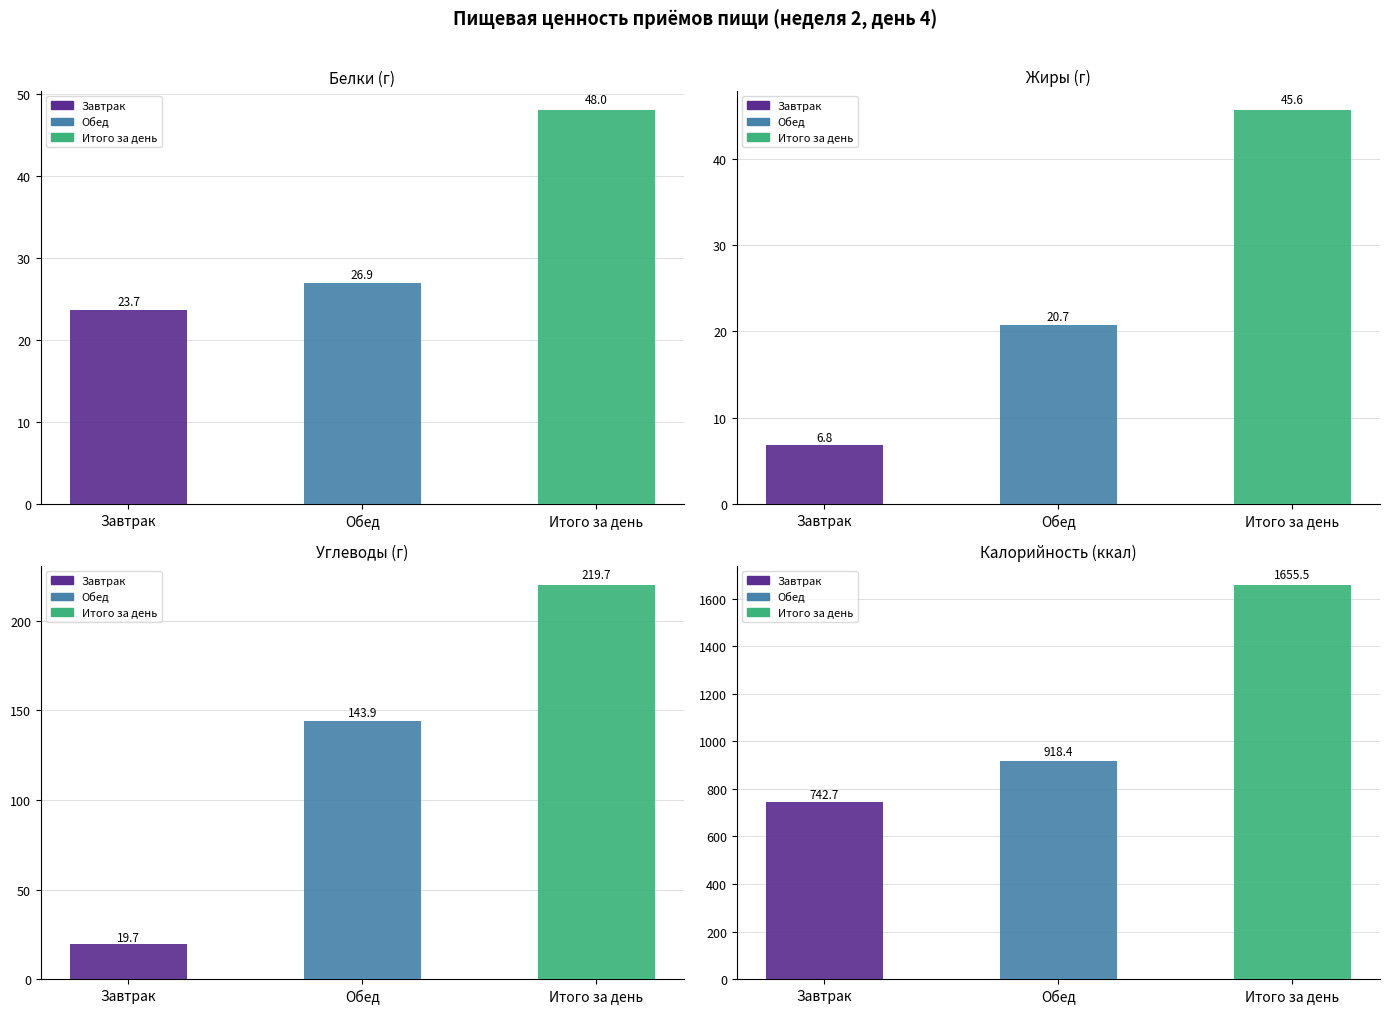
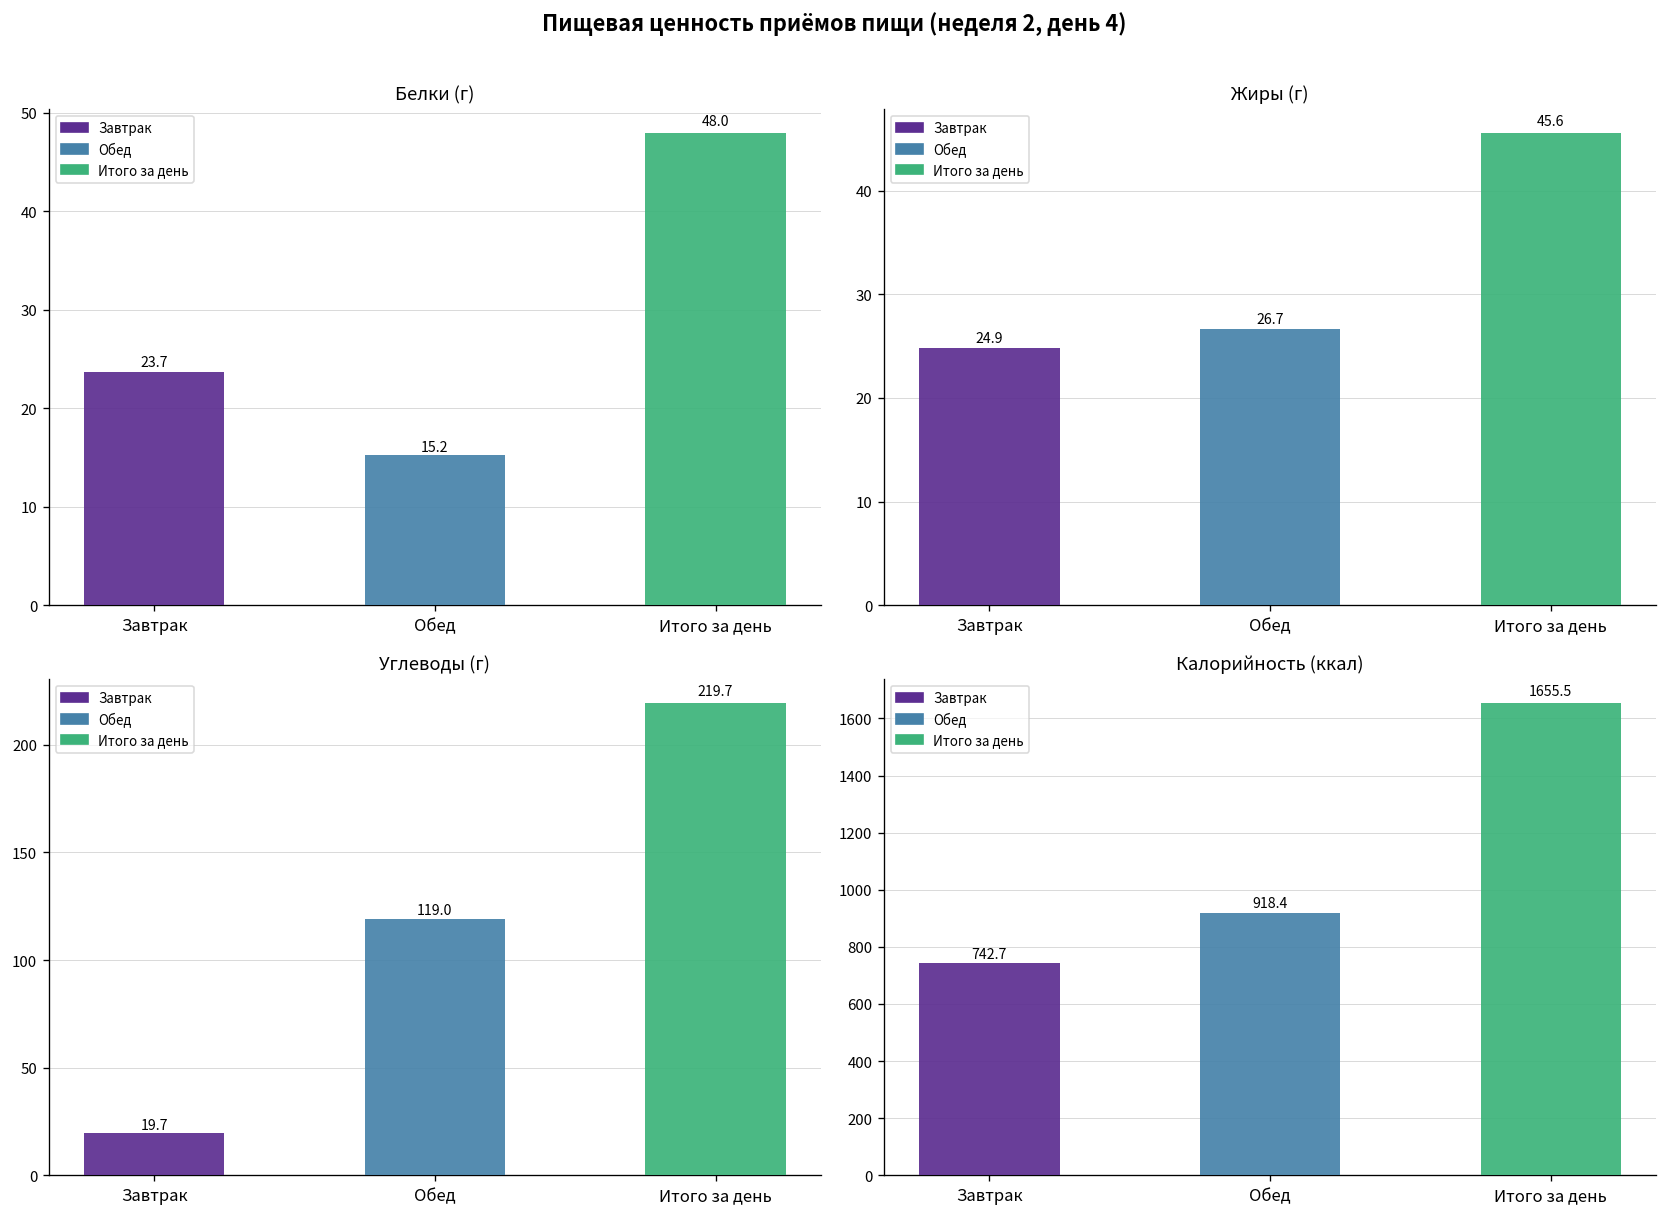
Белки (г), Обед: 26.9 -> 15.2
Жиры (г), Завтрак: 6.8 -> 24.9
Жиры (г), Обед: 20.7 -> 26.7
Углеводы (г), Обед: 143.9 -> 119.0
